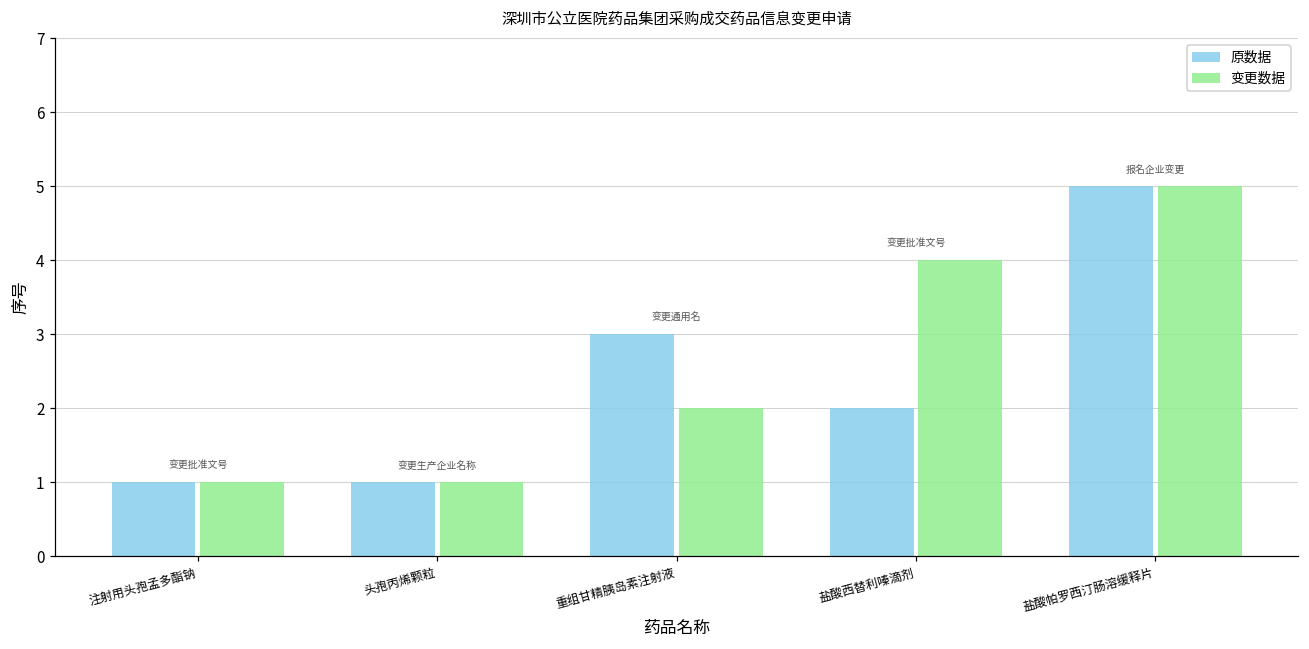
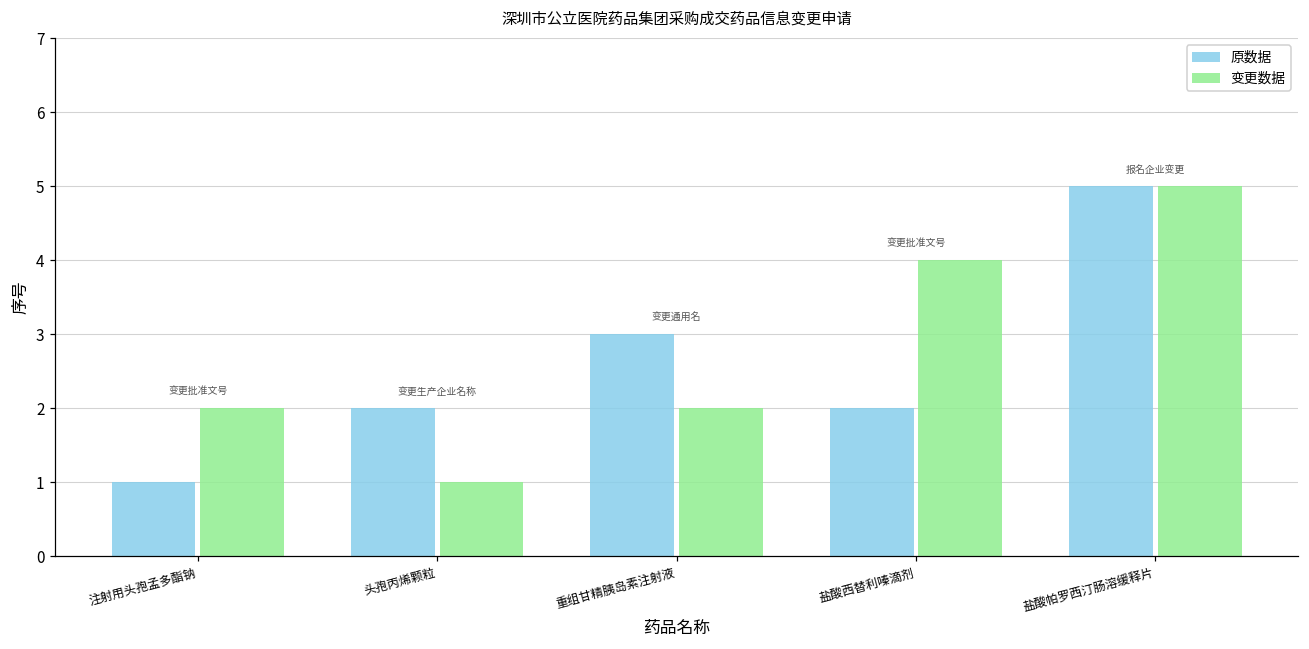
变更数据, 注射用头孢孟多酯钠: 1 -> 2
原数据, 头孢丙烯颗粒: 1 -> 2
